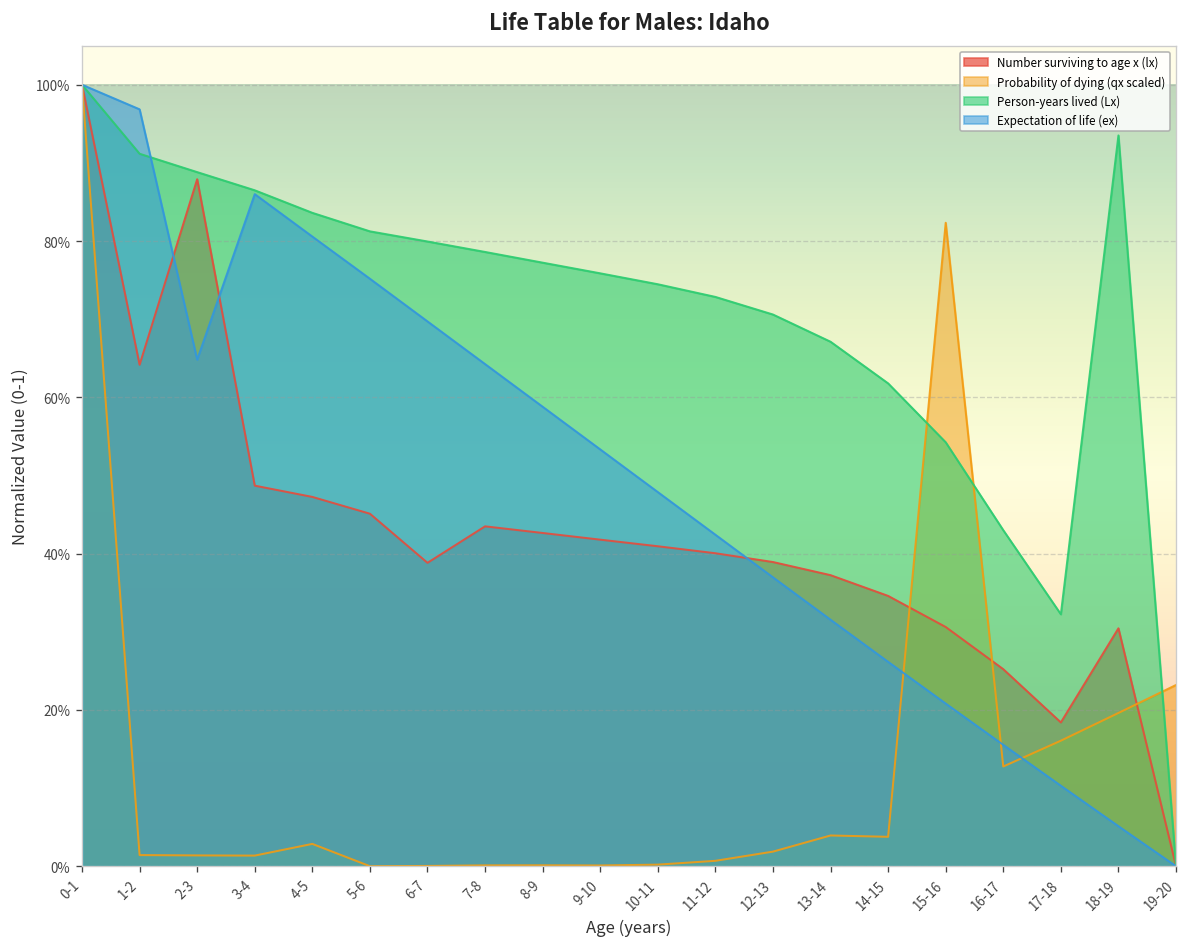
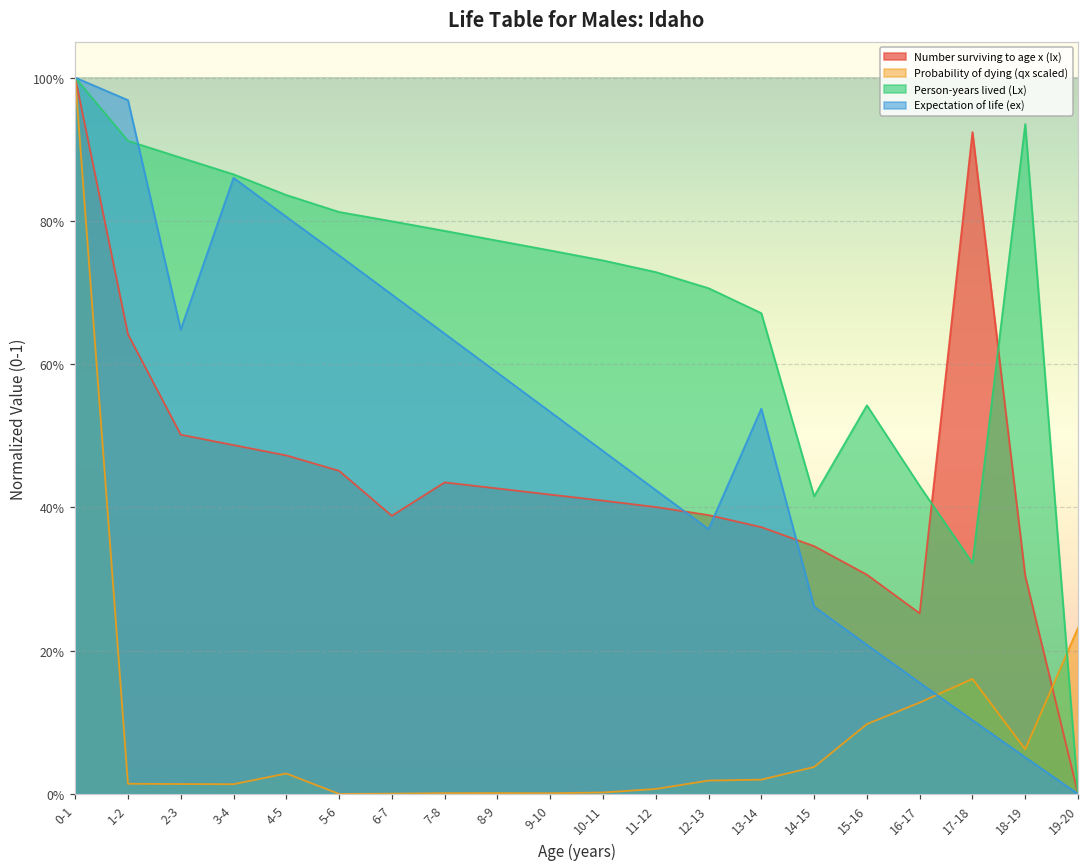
Number surviving to age x (lx), 2-3: 88% -> 50%
Probability of dying (qx scaled), 13-14: 4% -> 2%
Expectation of life (ex), 13-14: 32% -> 54%
Person-years lived (Lx), 14-15: 62% -> 42%
Probability of dying (qx scaled), 15-16: 82% -> 10%
Number surviving to age x (lx), 17-18: 18% -> 92%
Probability of dying (qx scaled), 18-19: 20% -> 6%
